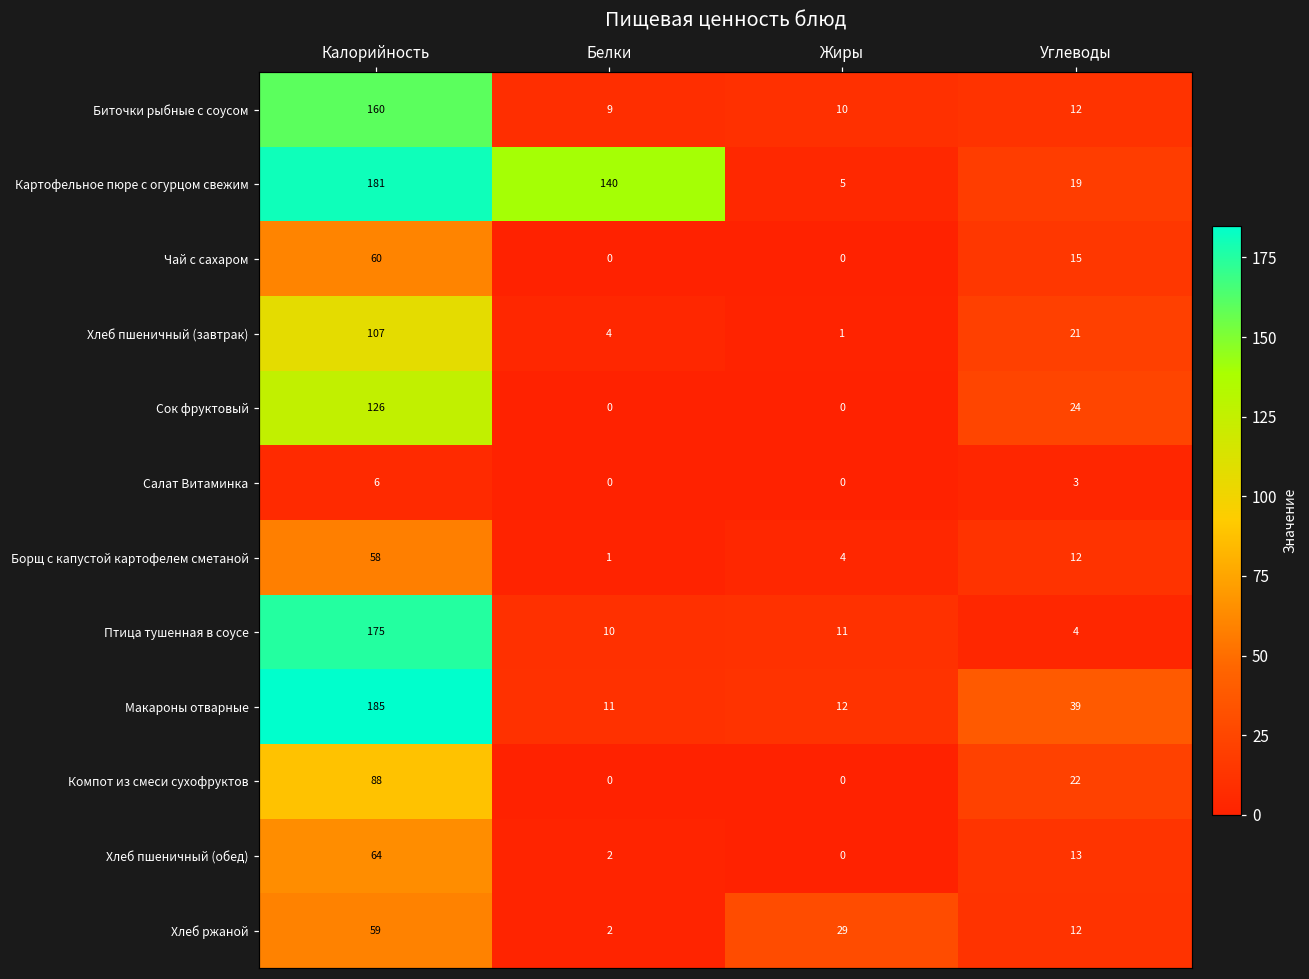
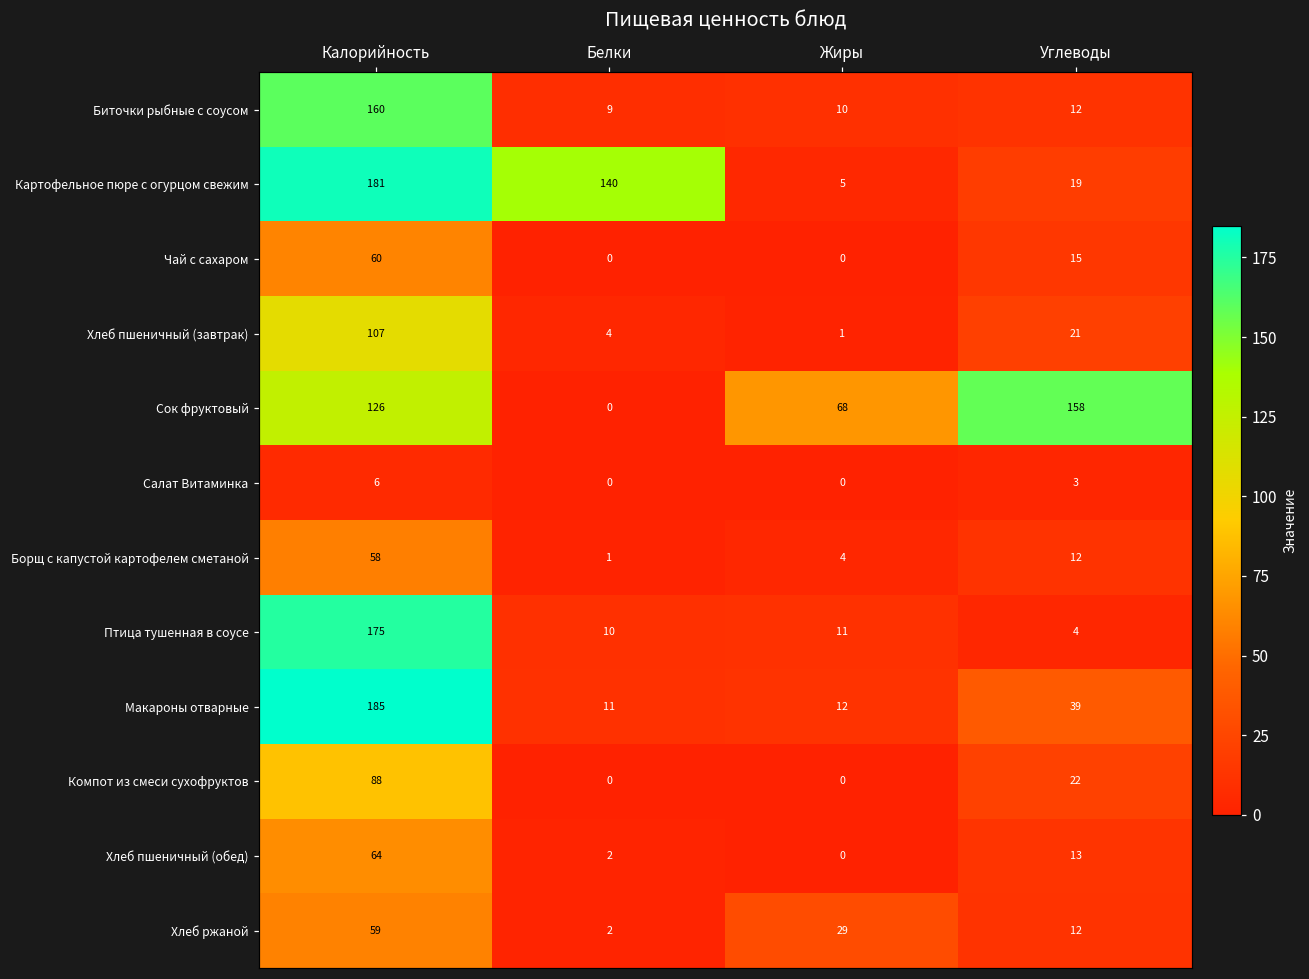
Сок фруктовый, Жиры: 0 -> 68
Сок фруктовый, Углеводы: 24 -> 158
